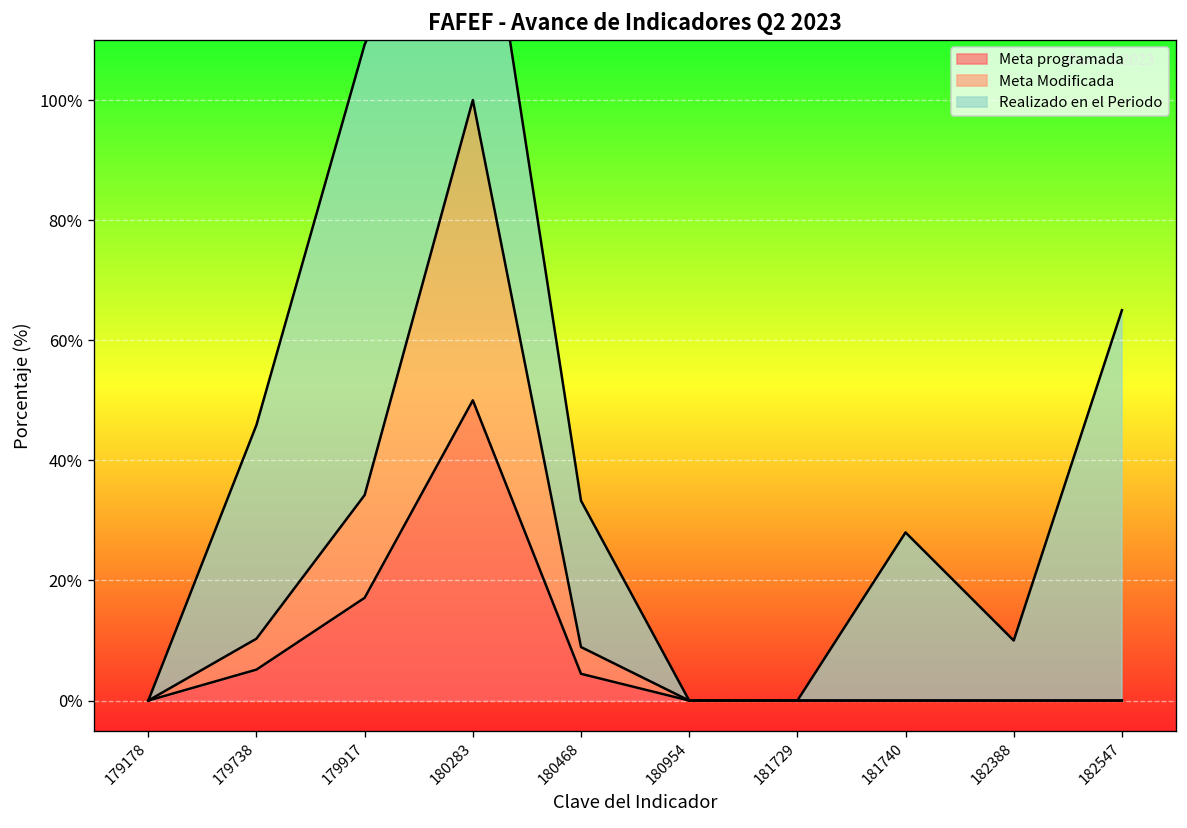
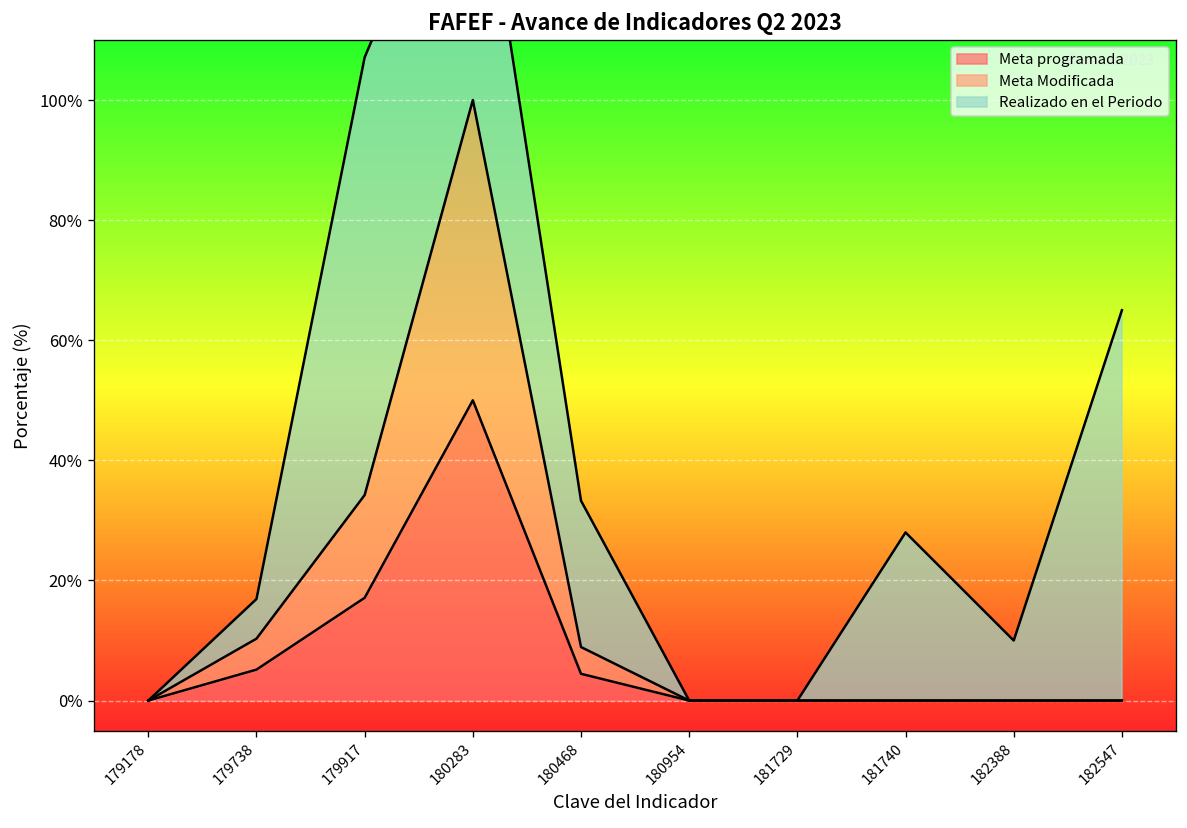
Realizado en el Periodo, 179738: 36% -> 7%
Realizado en el Periodo, 179917: 75% -> 73%
